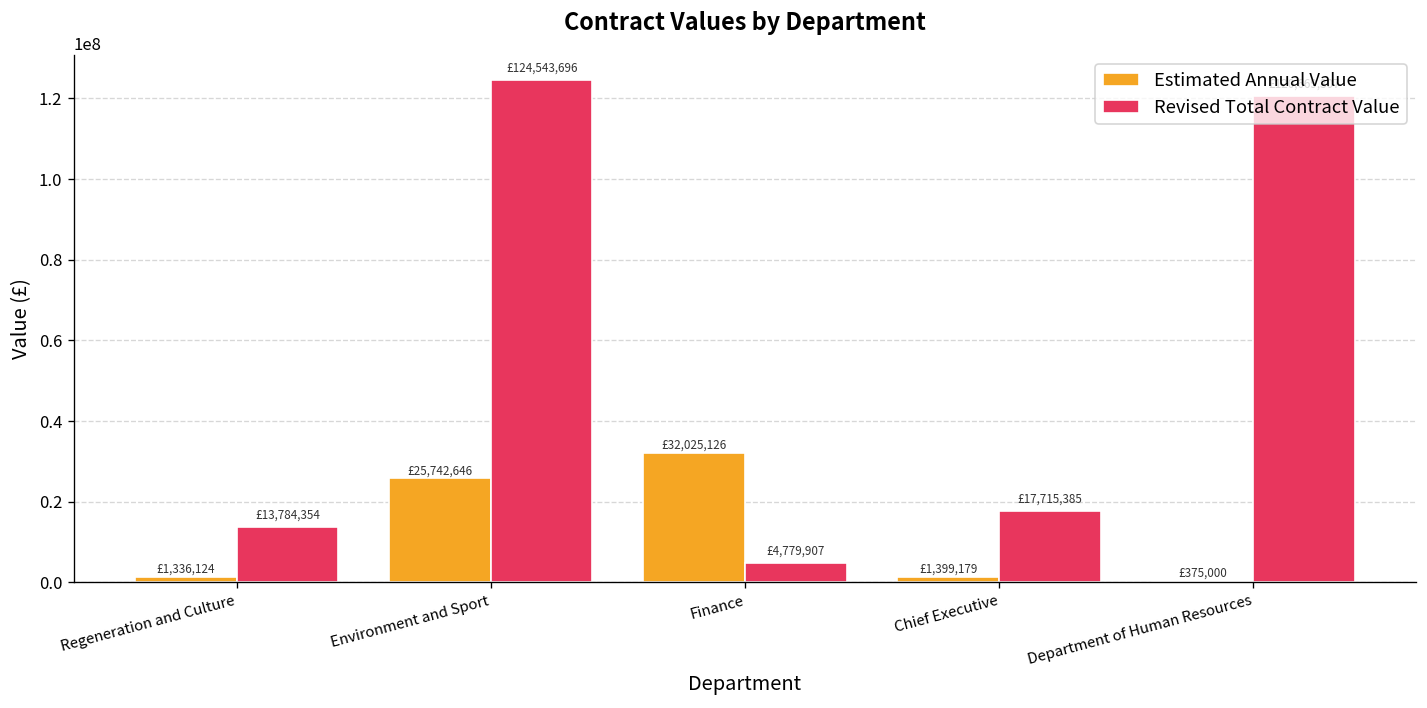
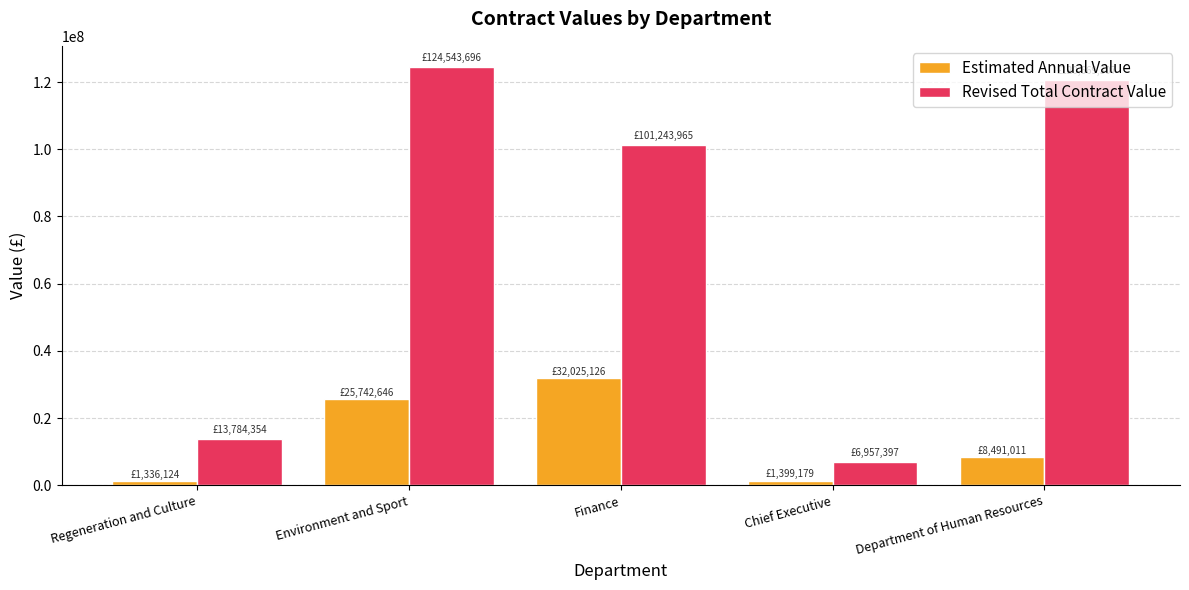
Revised Total Contract Value, Finance: £4,779,907 -> £101,243,965
Revised Total Contract Value, Chief Executive: £17,715,385 -> £6,957,397
Estimated Annual Value, Department of Human Resources: £375,000 -> £8,491,011
